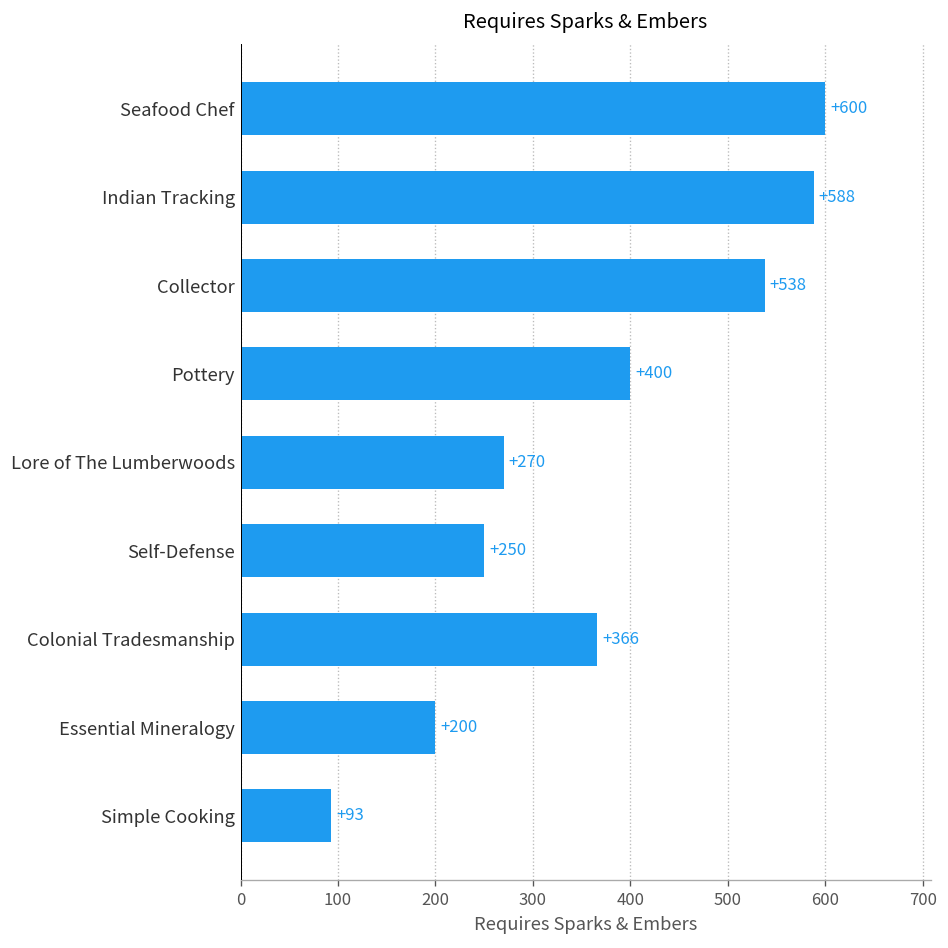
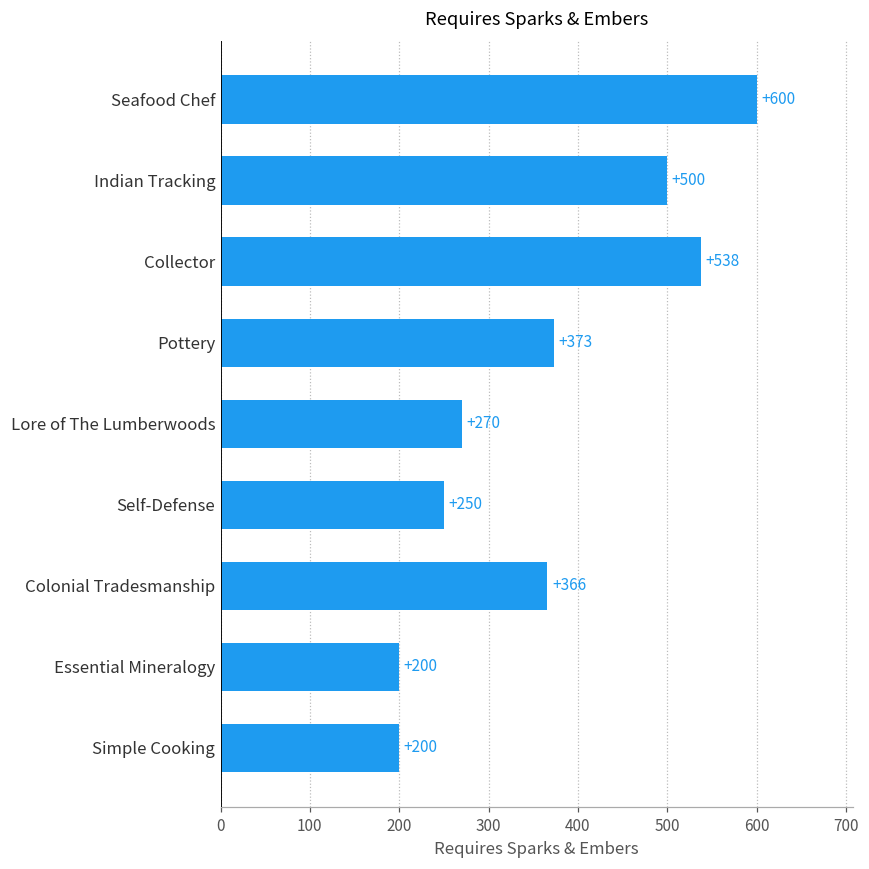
Indian Tracking: +588 -> +500
Pottery: +400 -> +373
Simple Cooking: +93 -> +200
